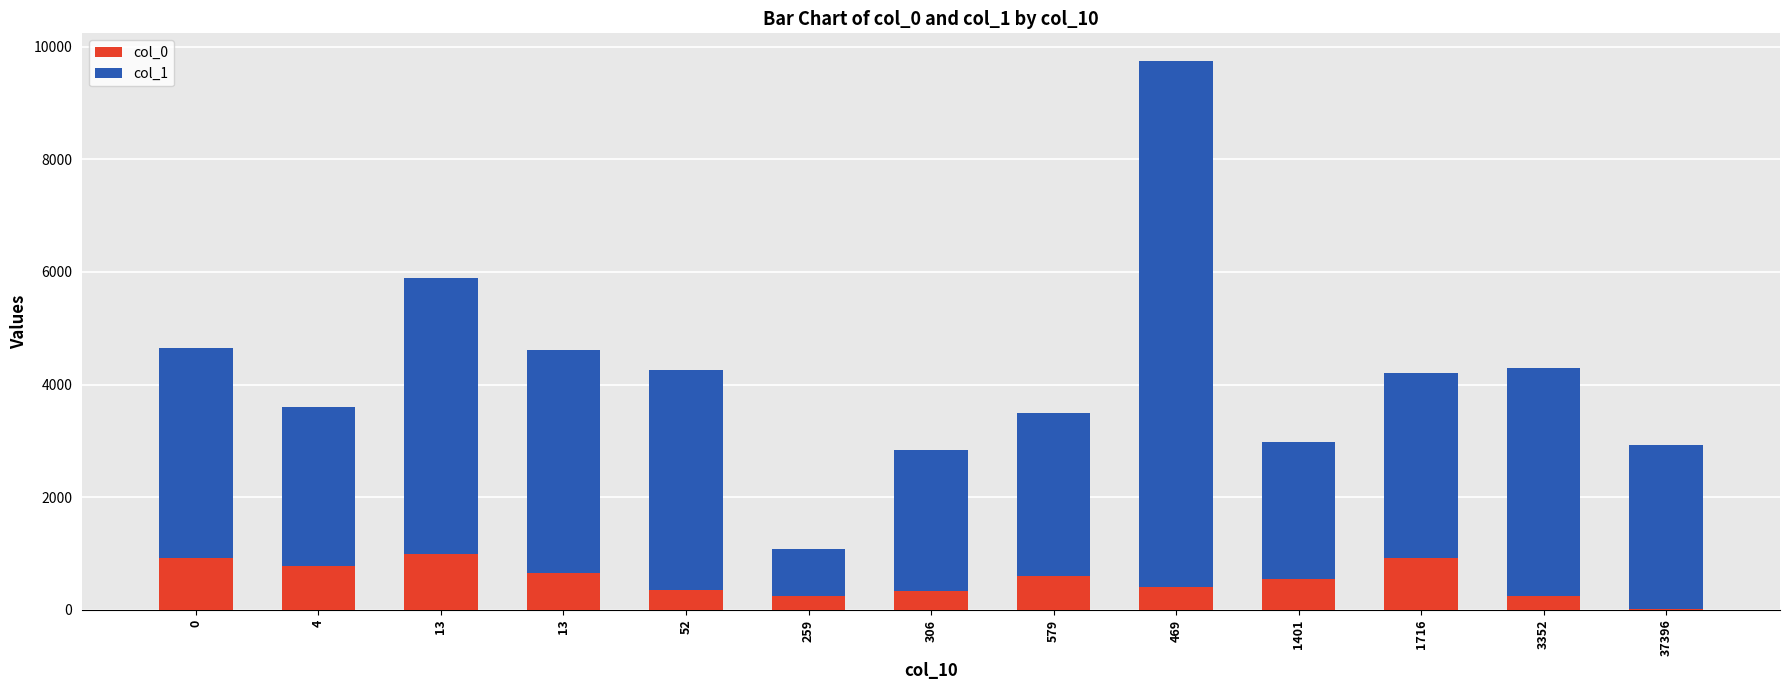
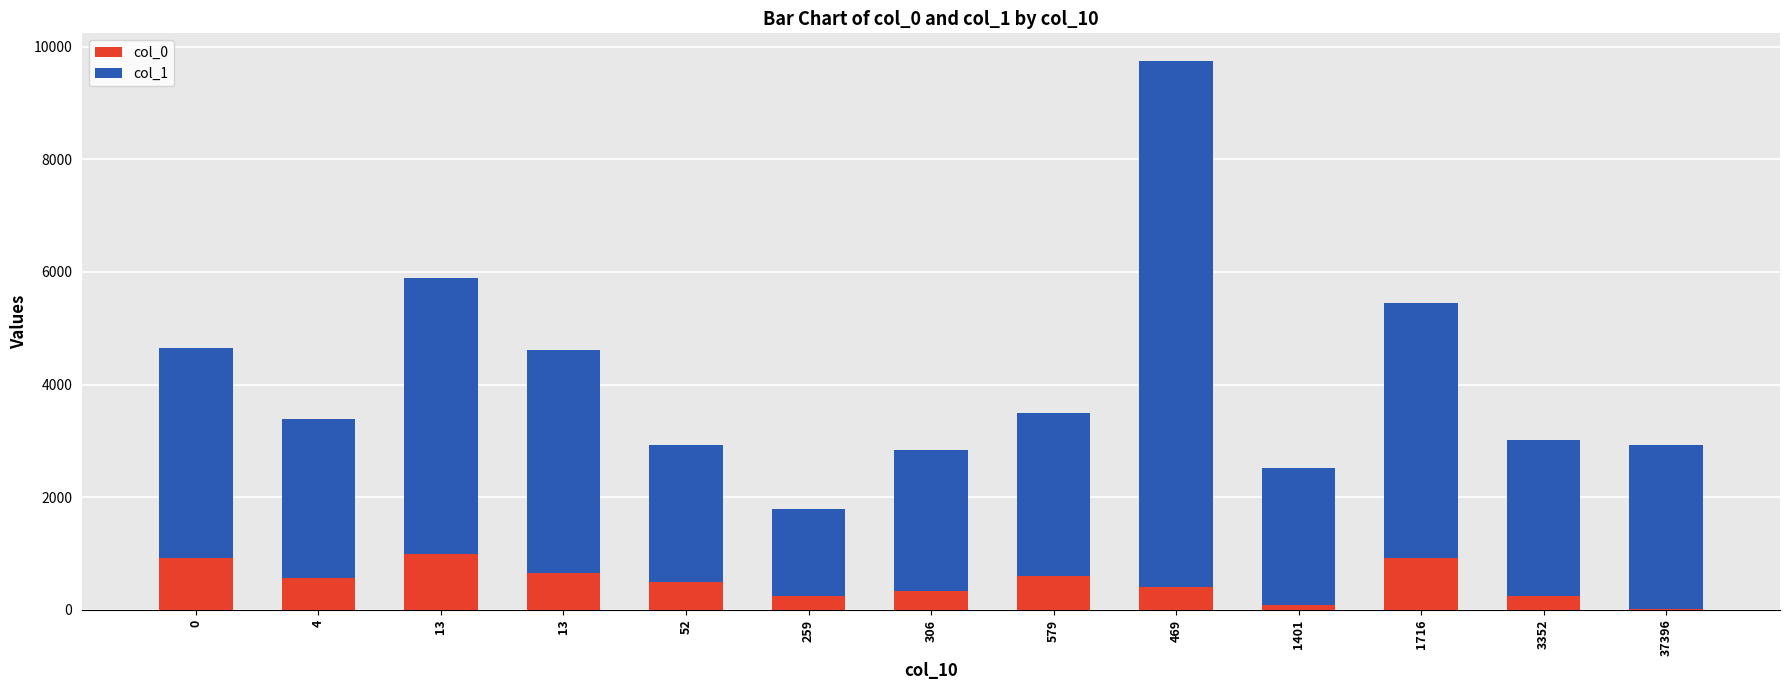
col_0, 4: 800 -> 600
col_0, 52: 300 -> 500
col_1, 52: 3900 -> 2400
col_1, 259: 800 -> 1500
col_0, 1401: 500 -> 100
col_1, 1716: 3300 -> 4500
col_1, 3352: 4100 -> 2800
